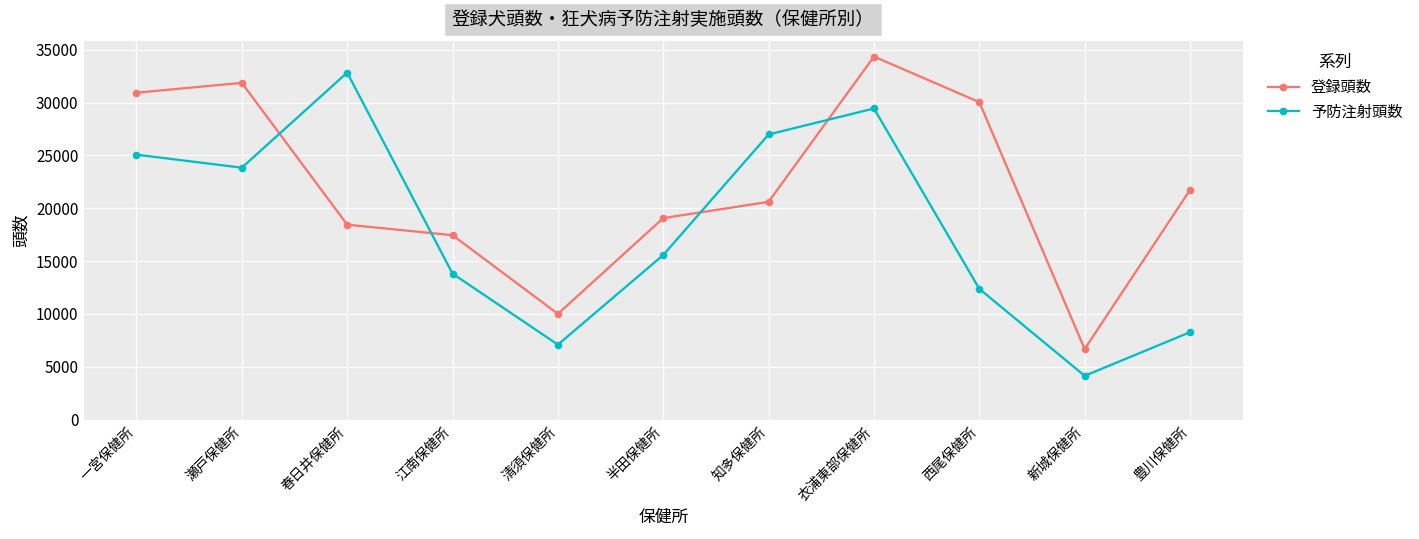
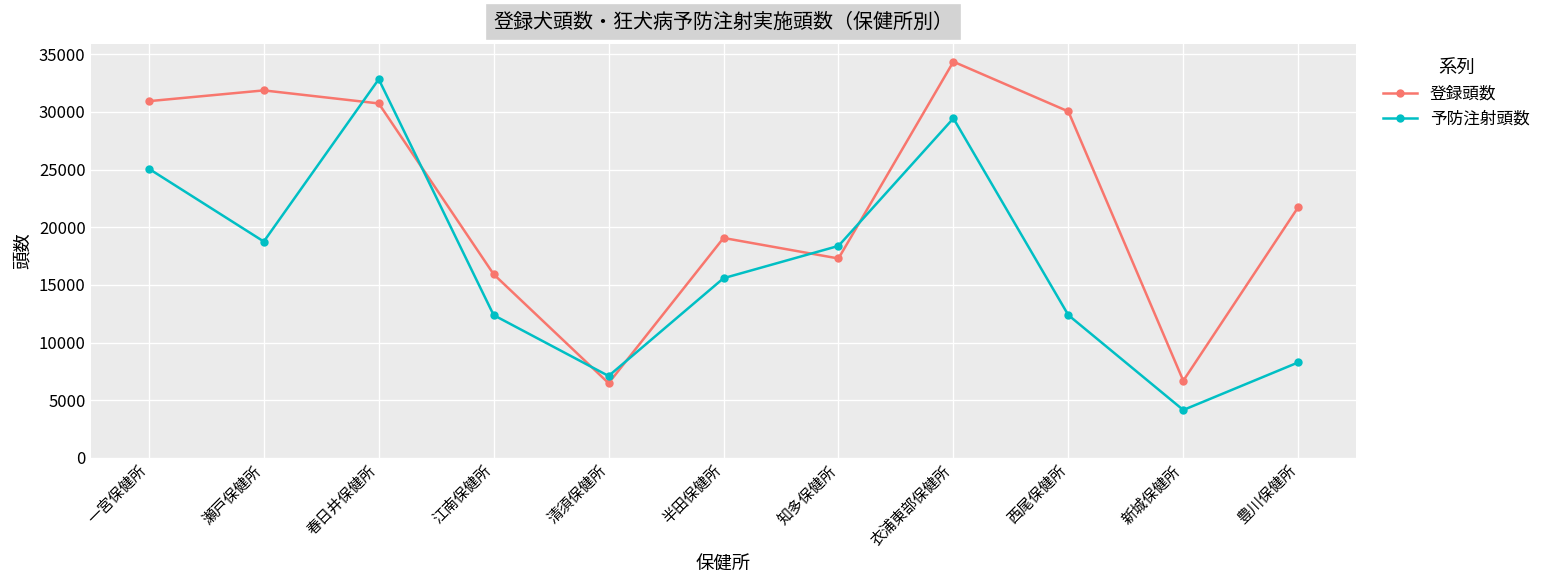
予防注射頭数, 瀬戸保健所: 24000 -> 19000
登録頭数, 春日井保健所: 18000 -> 31000
登録頭数, 江南保健所: 17000 -> 16000
予防注射頭数, 江南保健所: 14000 -> 12000
登録頭数, 清須保健所: 10000 -> 6000
登録頭数, 知多保健所: 21000 -> 17000
予防注射頭数, 知多保健所: 27000 -> 18000
